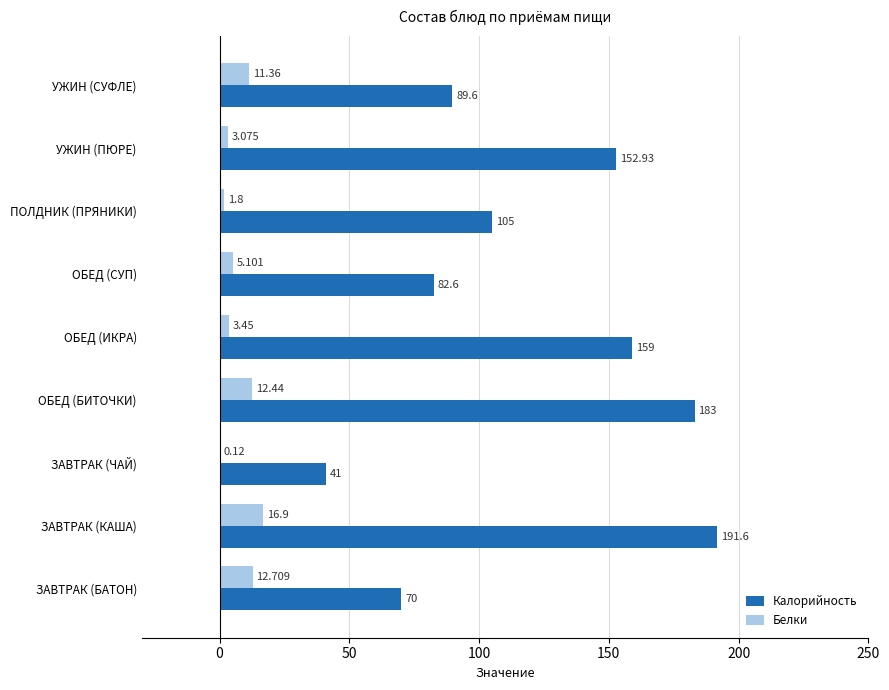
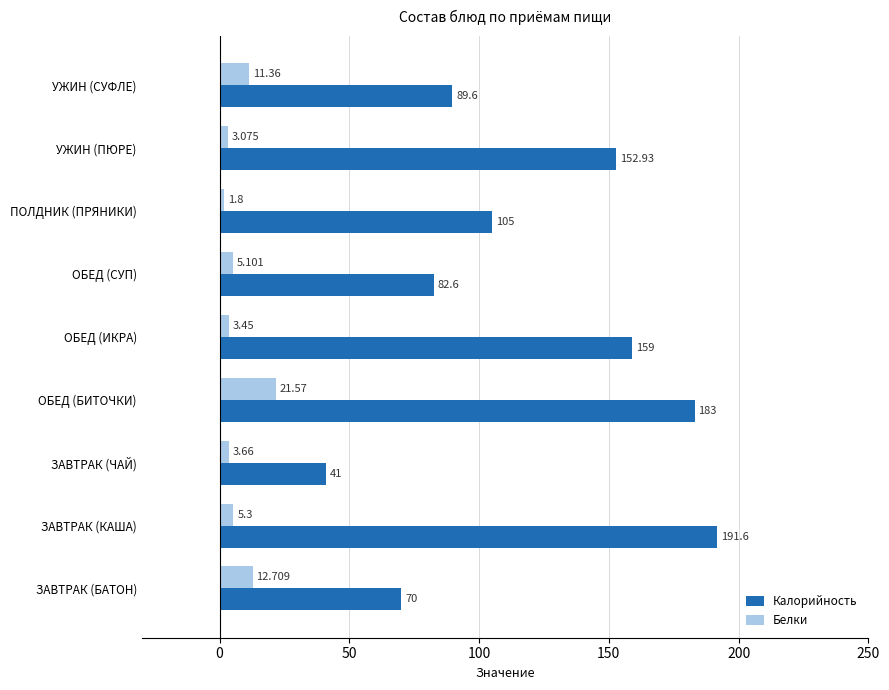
Белки, ОБЕД (БИТОЧКИ): 12.44 -> 21.57
Белки, ЗАВТРАК (ЧАЙ): 0.12 -> 3.66
Белки, ЗАВТРАК (КАША): 16.9 -> 5.3
